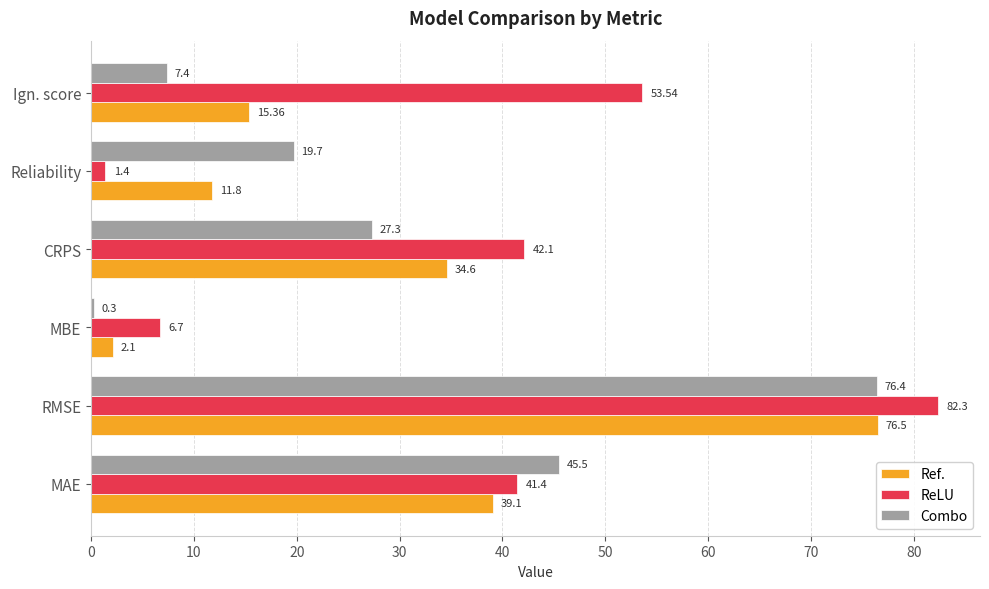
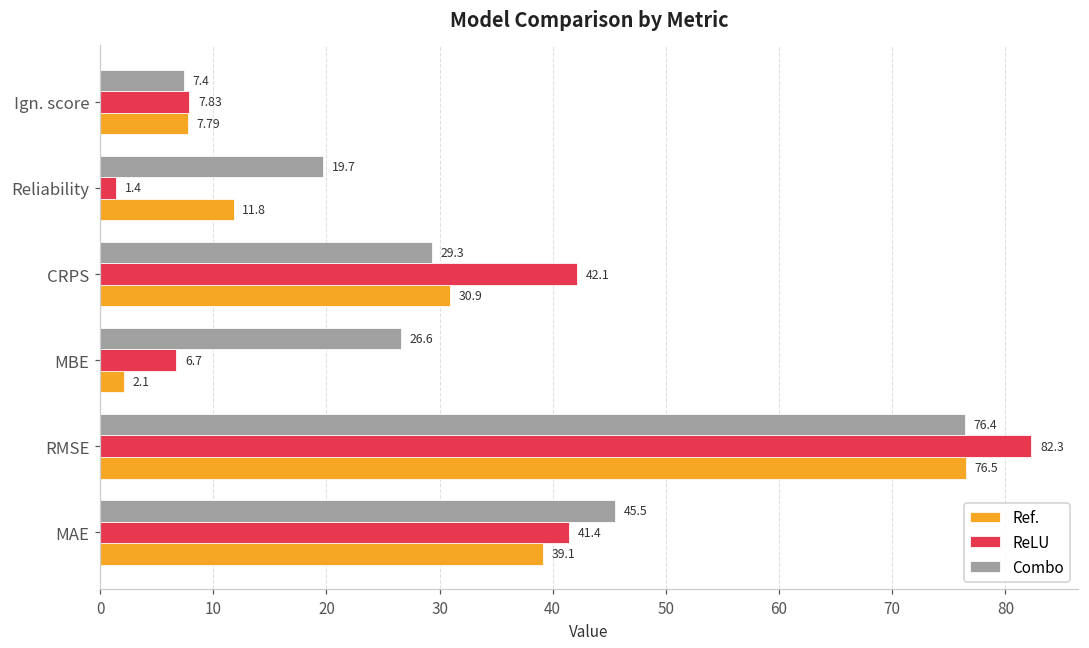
ReLU, Ign. score: 53.54 -> 7.83
Ref., Ign. score: 15.36 -> 7.79
Combo, CRPS: 27.3 -> 29.3
Ref., CRPS: 34.6 -> 30.9
Combo, MBE: 0.3 -> 26.6
